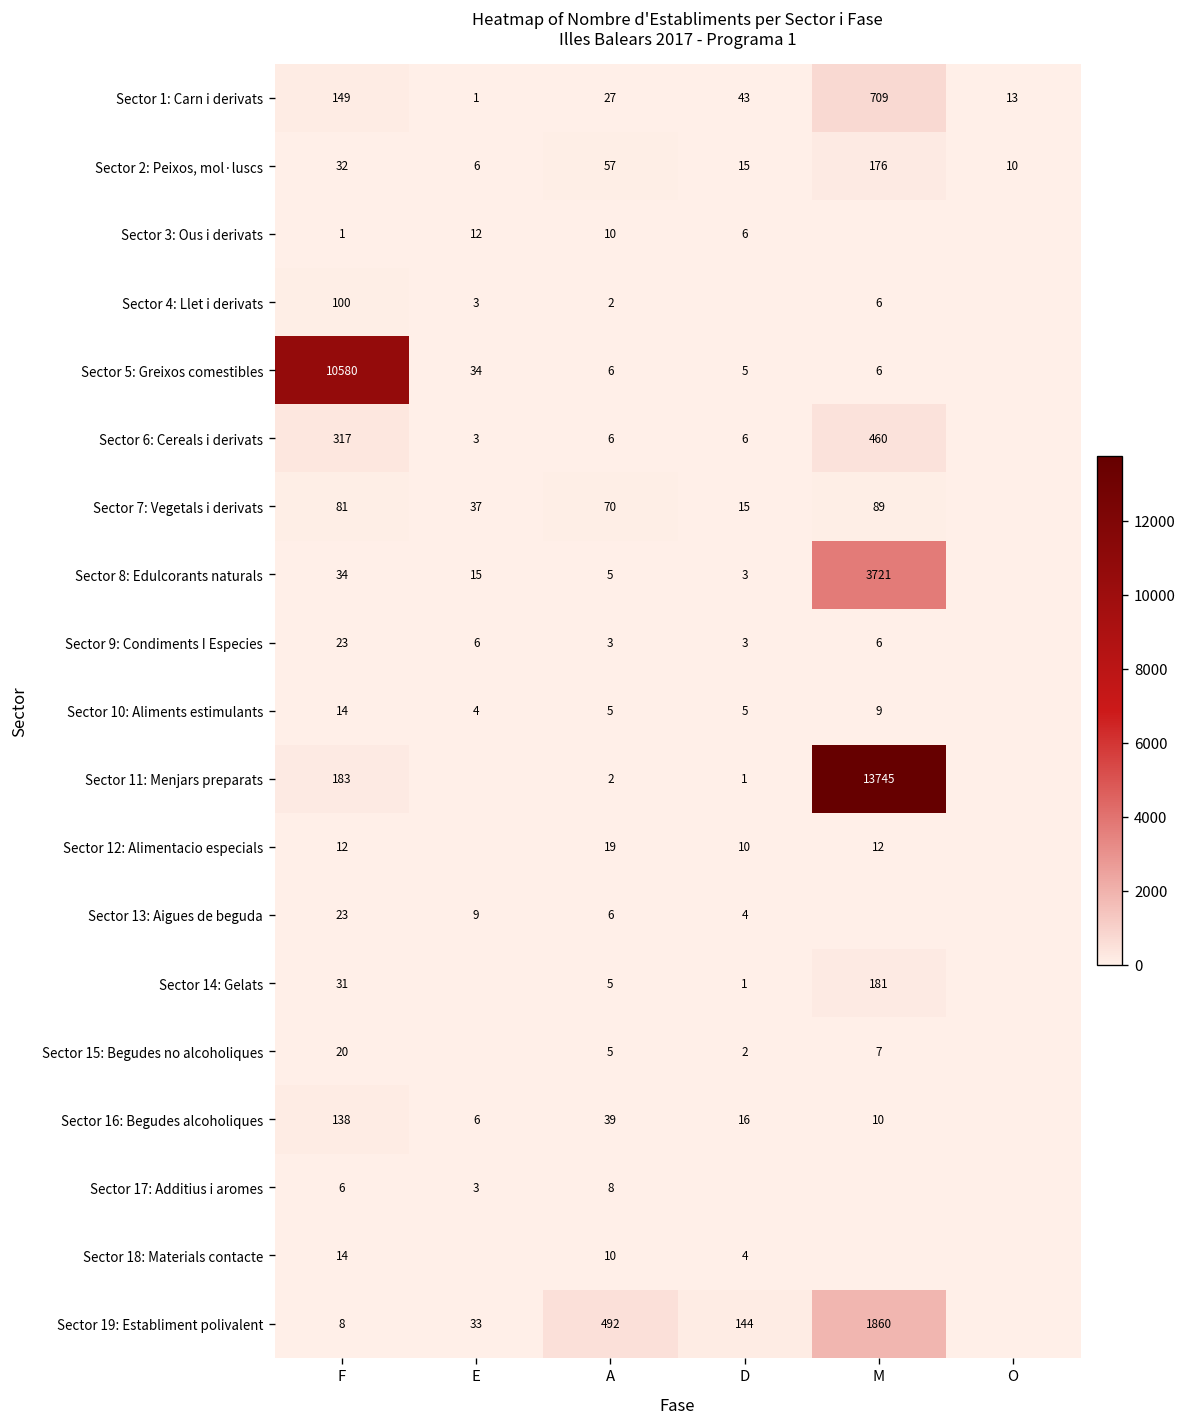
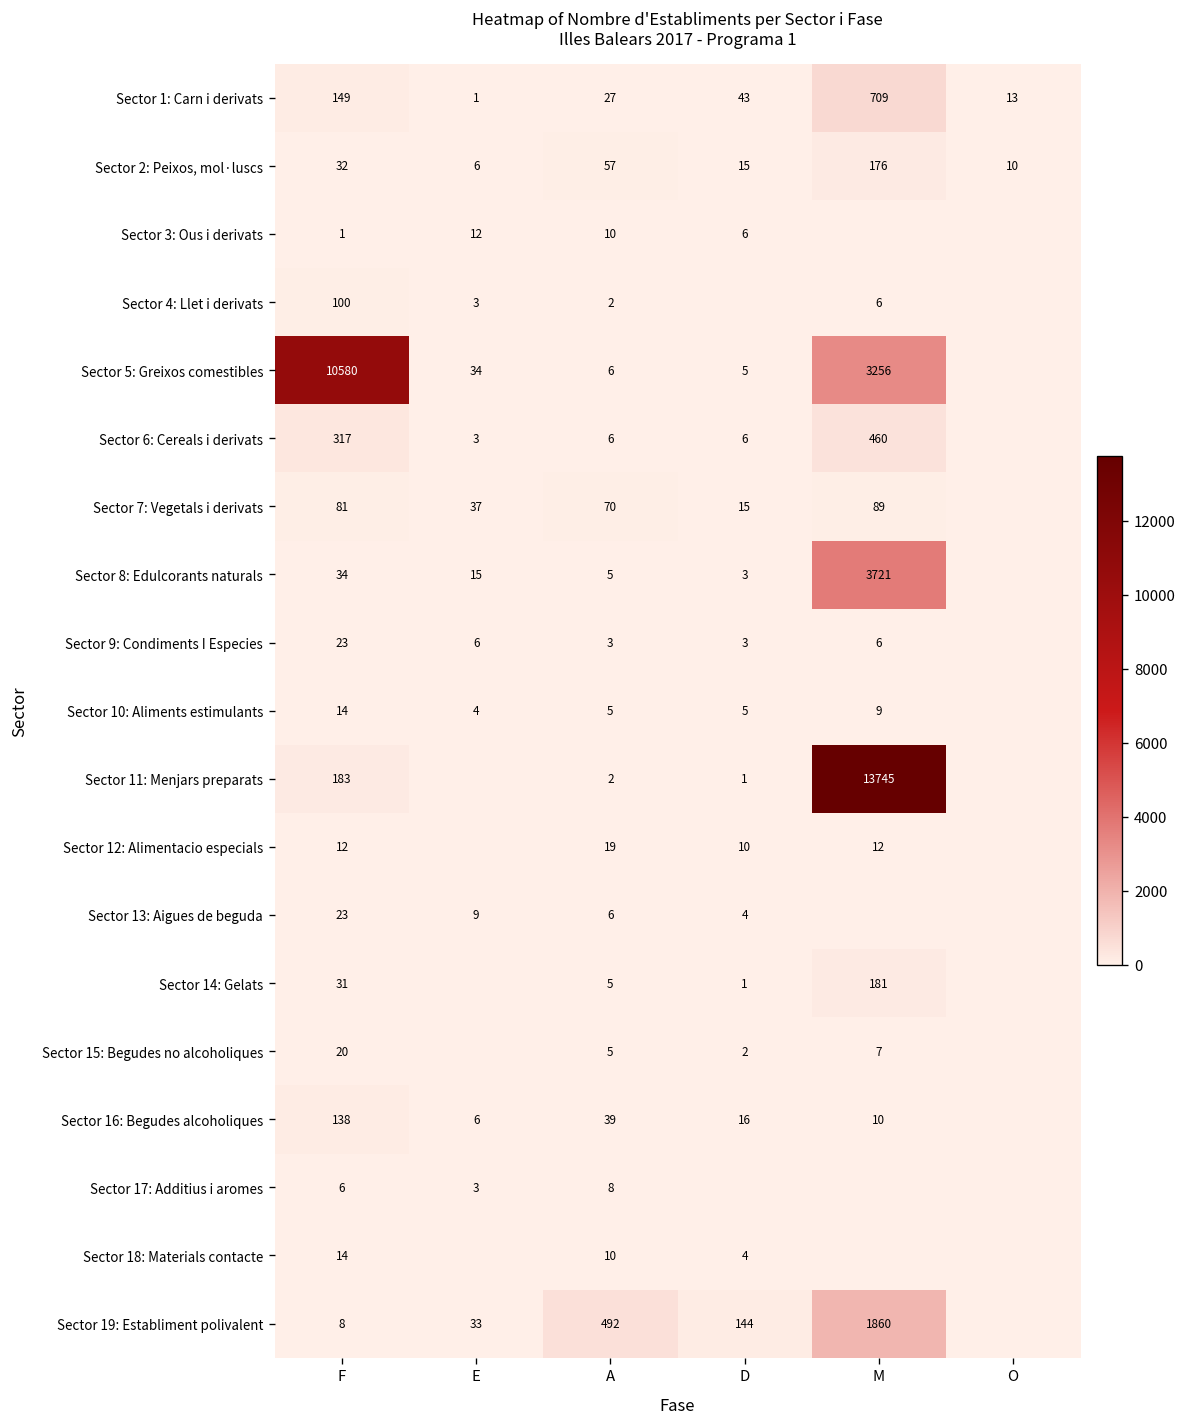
Sector 5: Greixos comestibles, M: 6 -> 3256
